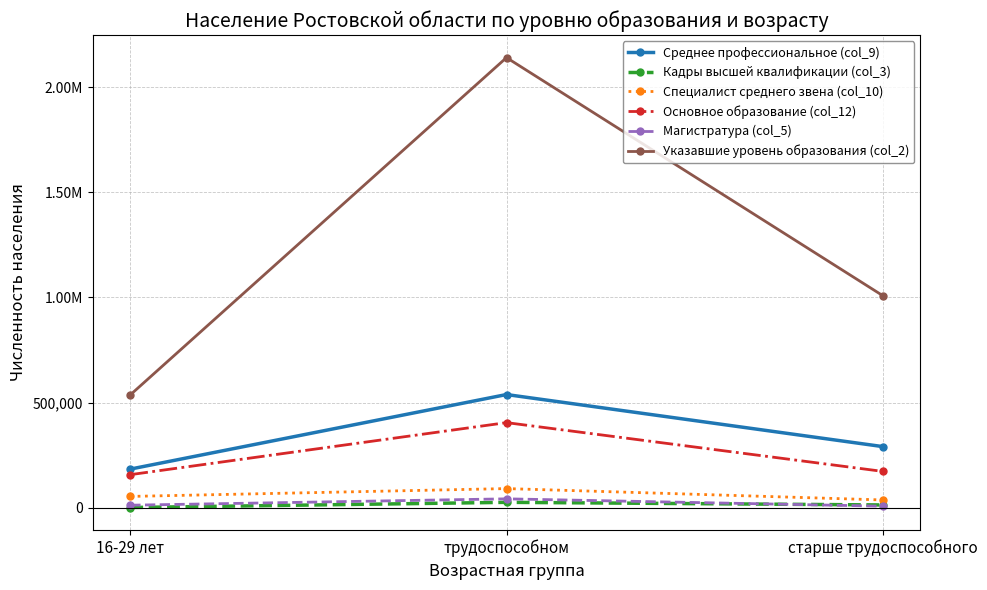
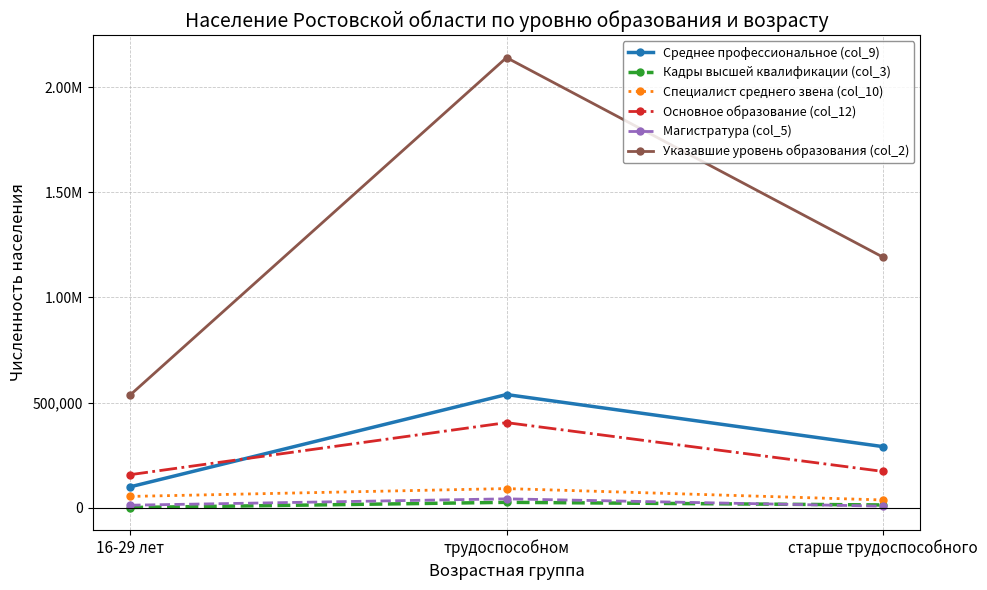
Среднее профессиональное (col_9), 16-29 лет: 180,000 -> 100,000
Указавшие уровень образования (col_2), старше трудоспособного: 1,010,000 -> 1,190,000
